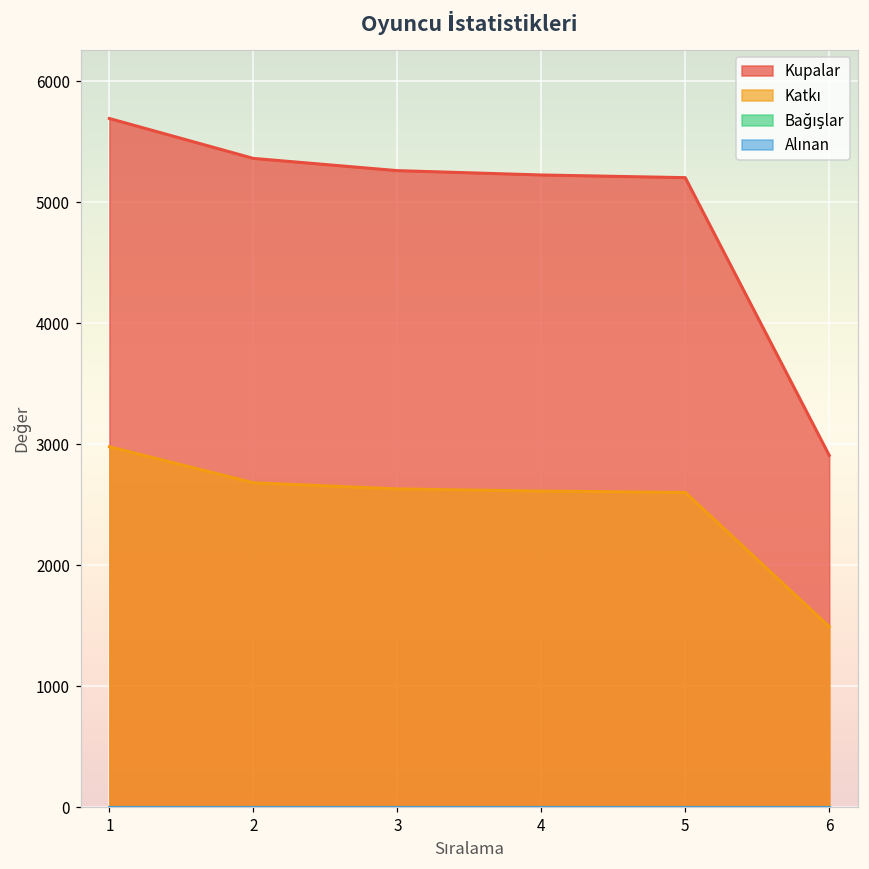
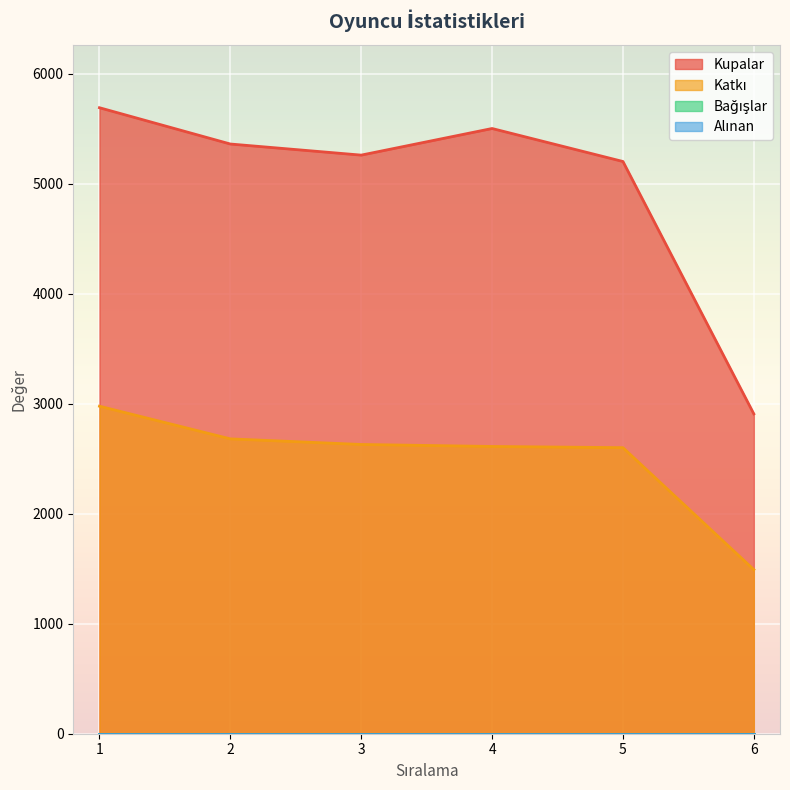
Kupalar, 4: 5230 -> 5500
